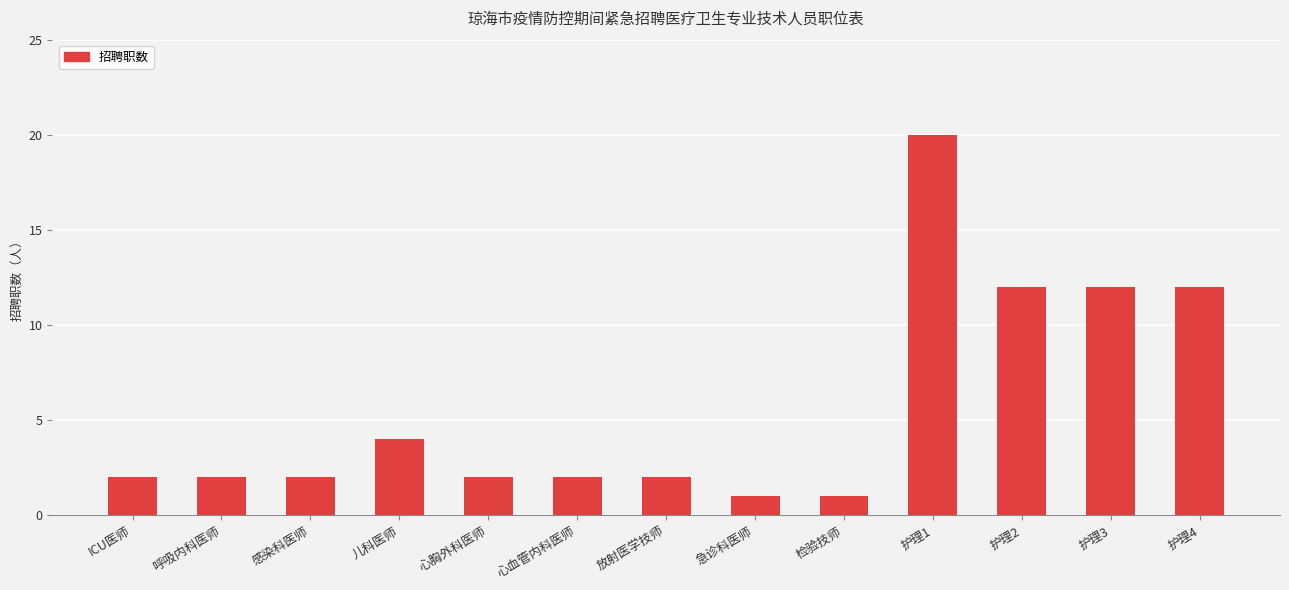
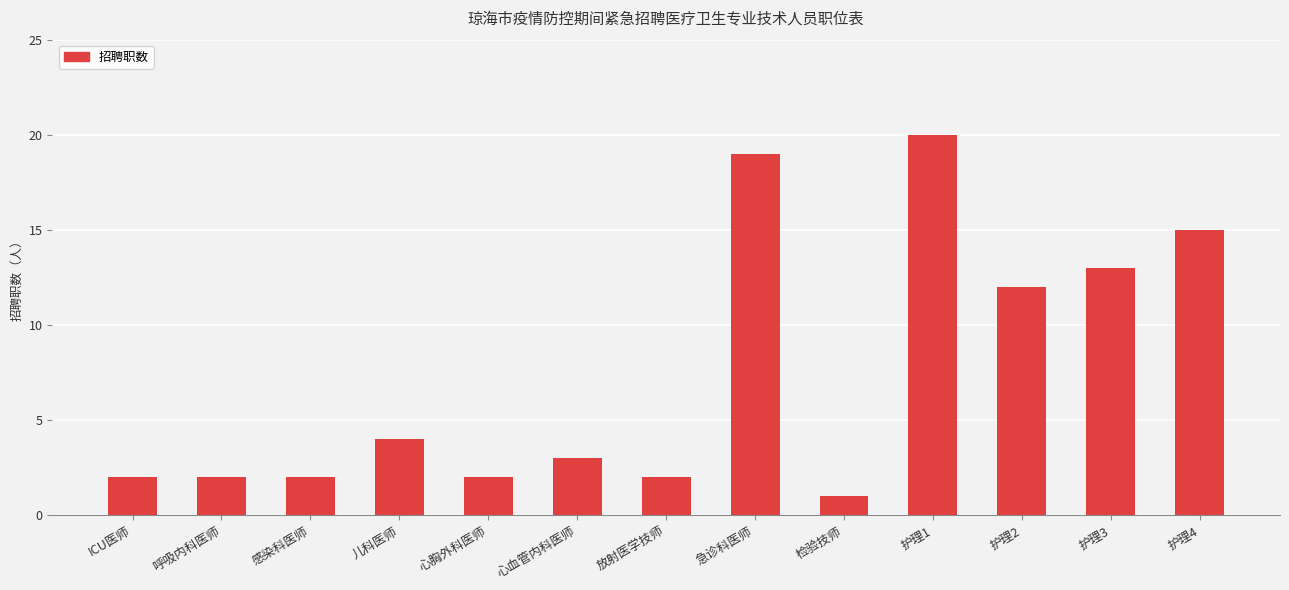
心血管内科医师: 2 -> 3
急诊科医师: 1 -> 19
护理3: 12 -> 13
护理4: 12 -> 15
